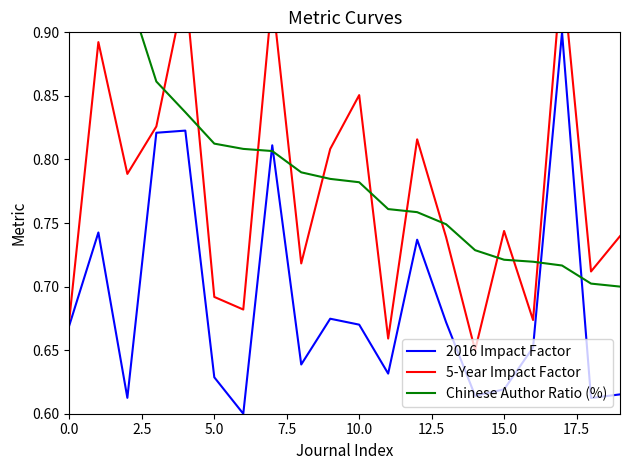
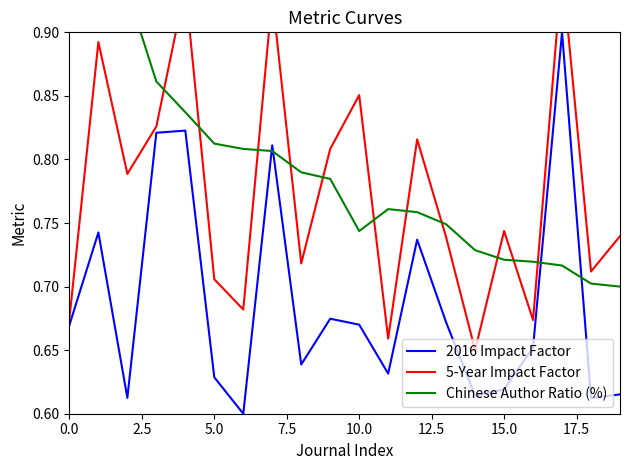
5-Year Impact Factor, 5.0: 0.692 -> 0.706
Chinese Author Ratio (%), 10.0: 0.782 -> 0.744
